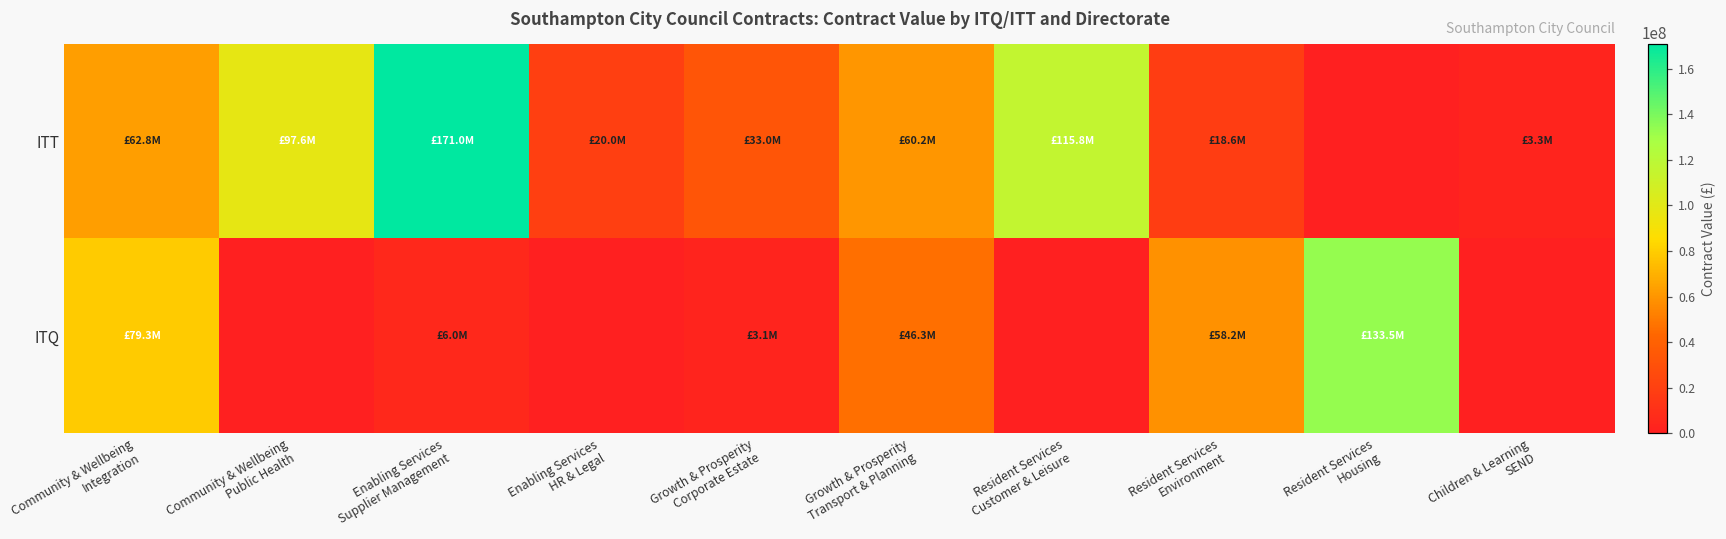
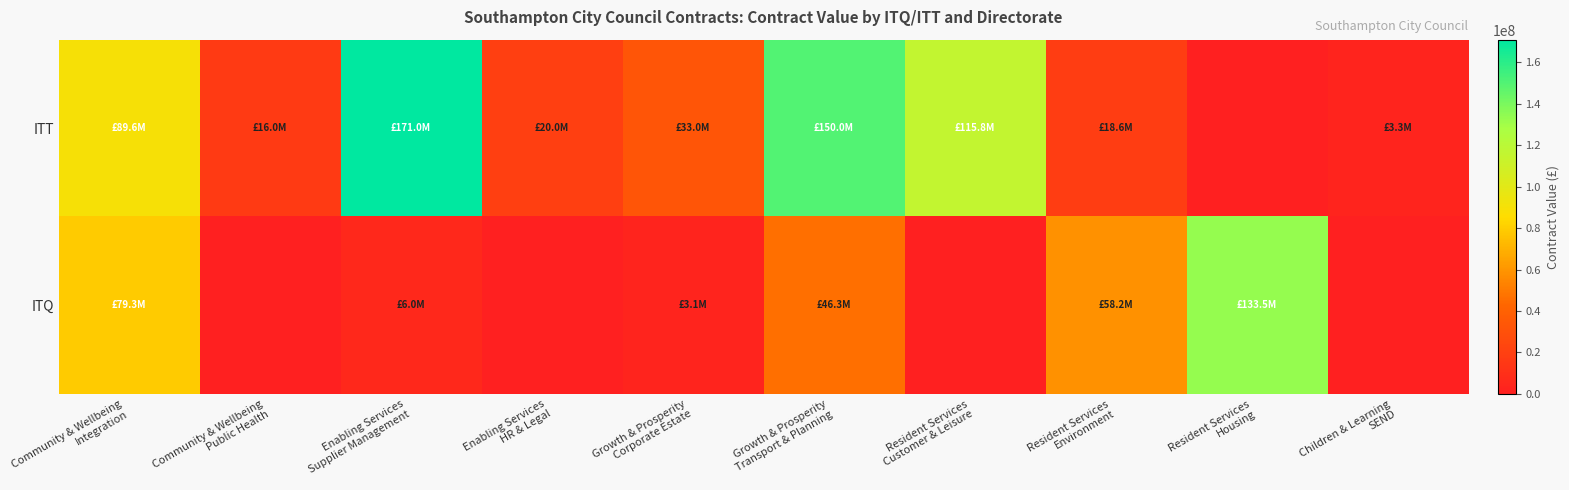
ITT, Community & Wellbeing Integration: £62.8M -> £89.6M
ITT, Community & Wellbeing Public Health: £97.6M -> £16.0M
ITT, Growth & Prosperity Transport & Planning: £60.2M -> £150.0M
